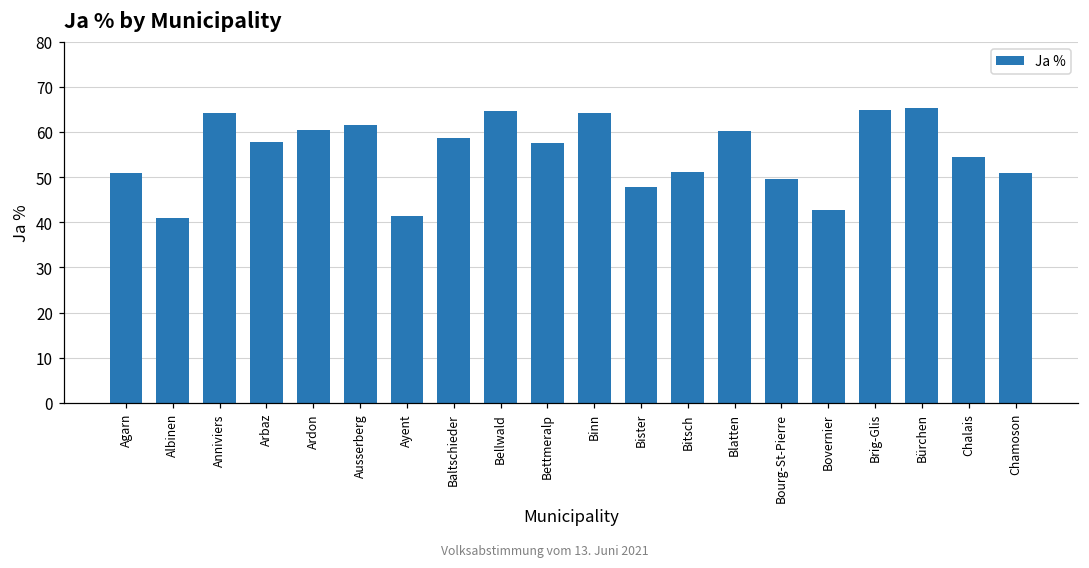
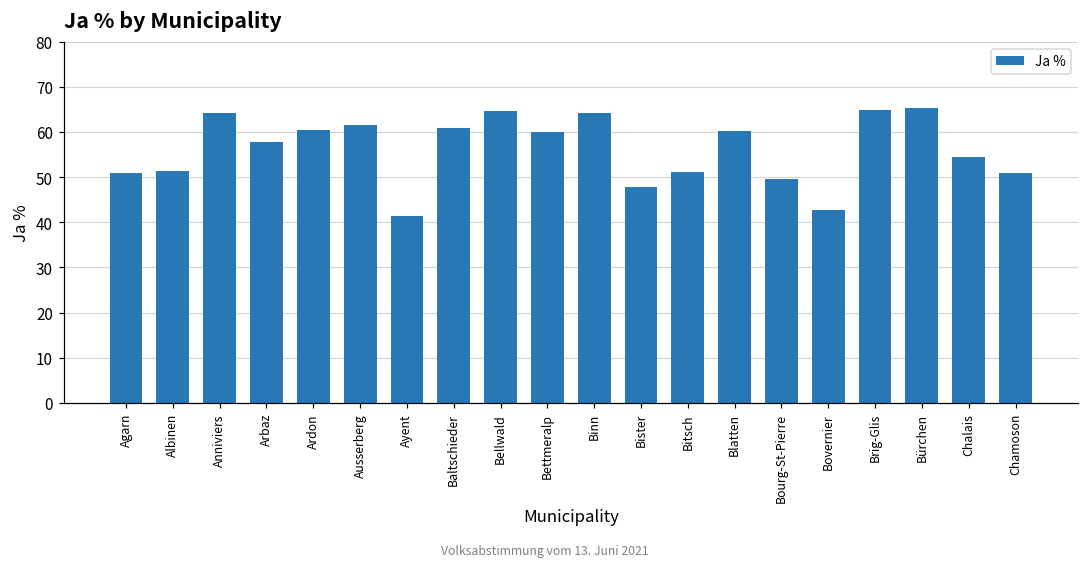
Albinen: 41 -> 51
Baltschieder: 59 -> 61
Bettmeralp: 58 -> 60
